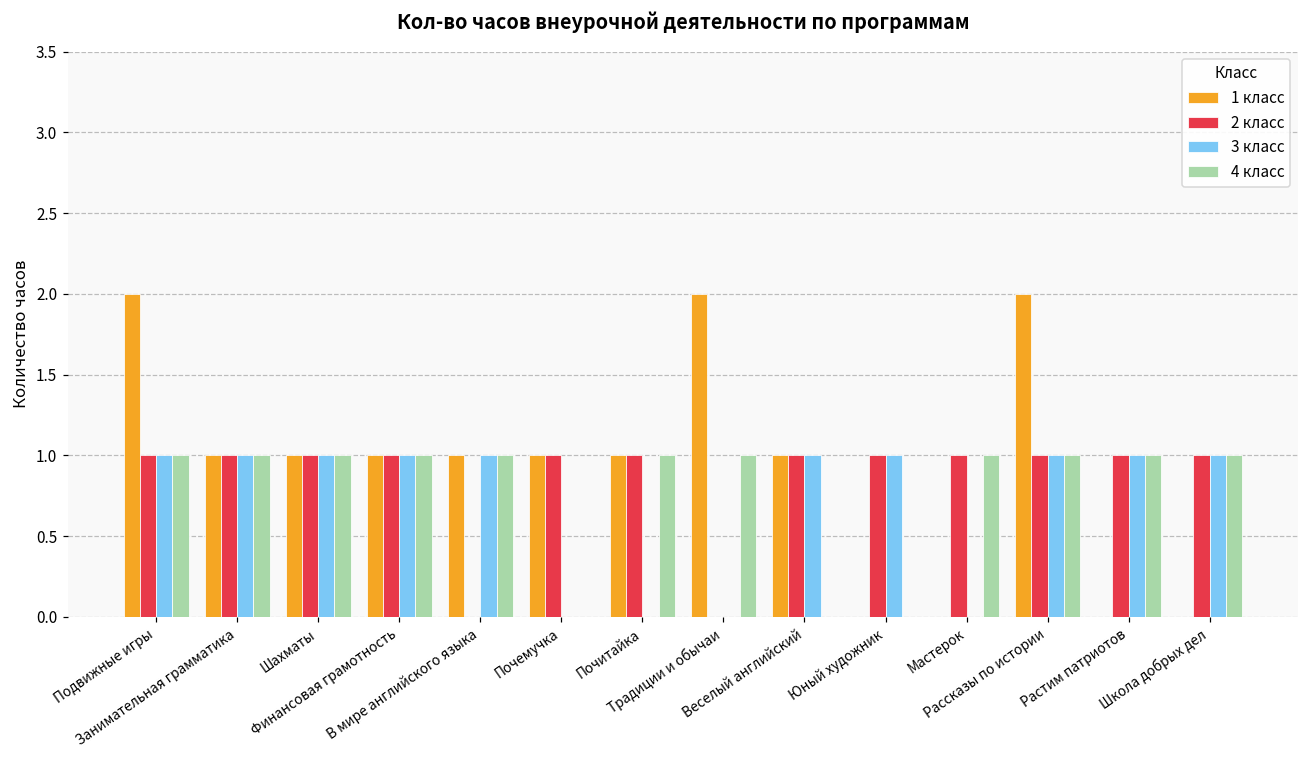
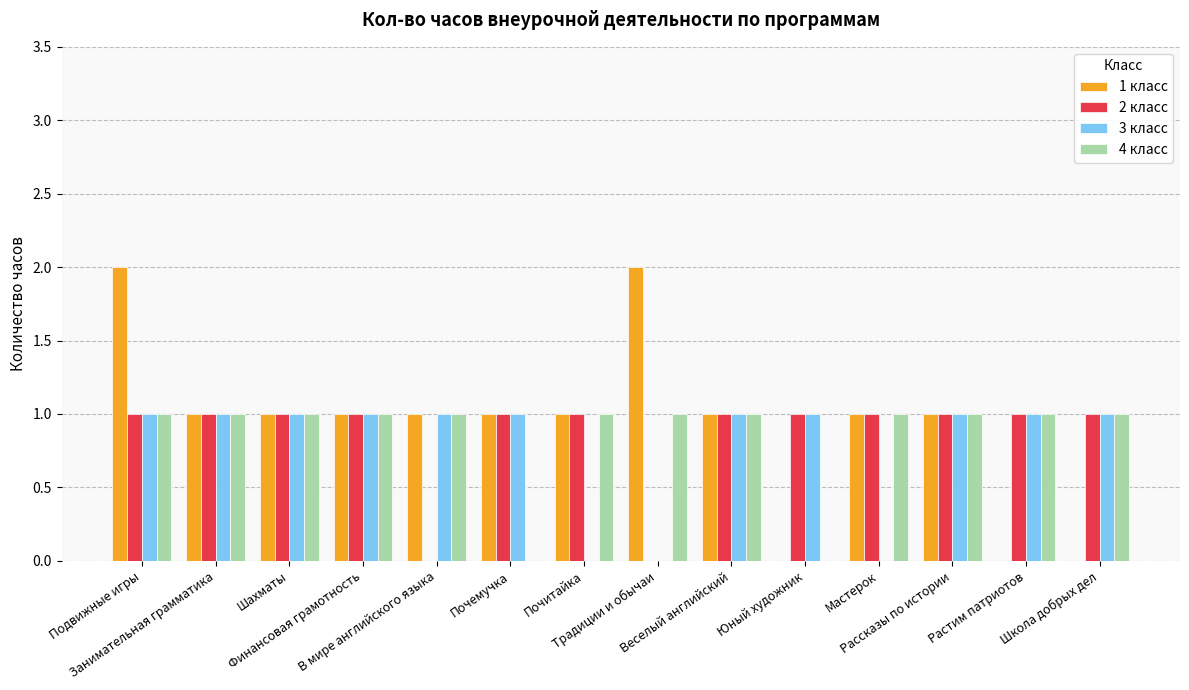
3 класс, Почемучка: 0 -> 1
4 класс, Веселый английский: 0 -> 1
1 класс, Мастерок: 0 -> 1
1 класс, Рассказы по истории: 2 -> 1
